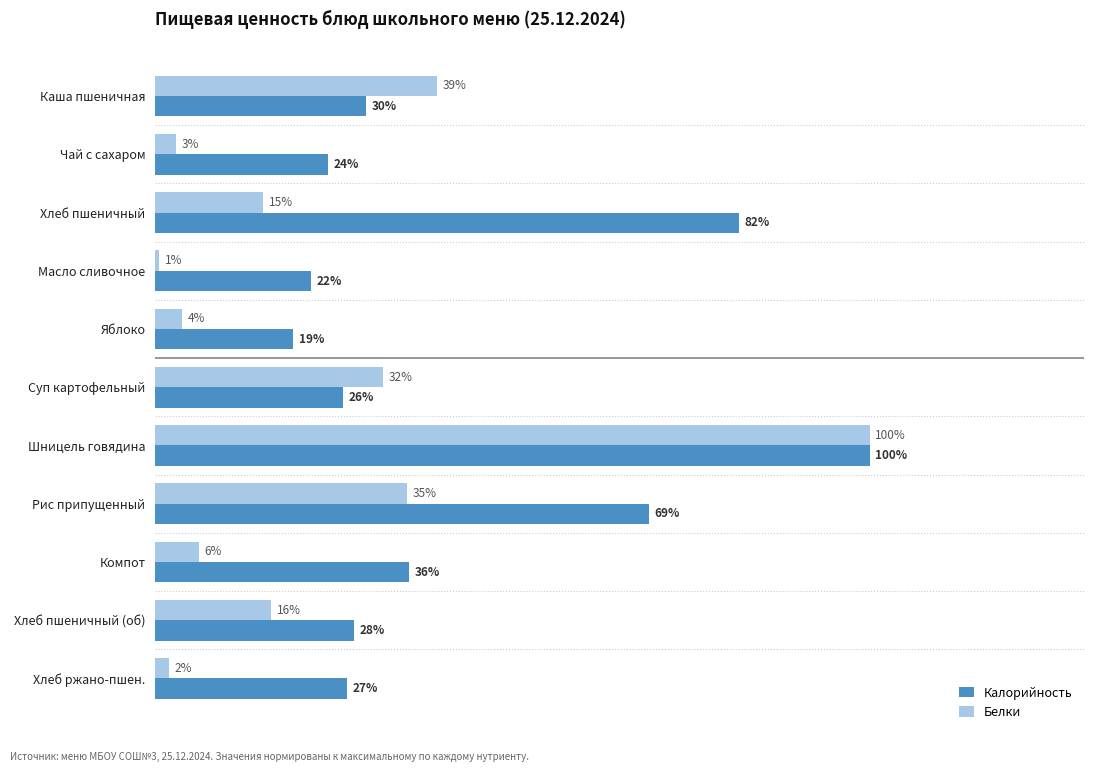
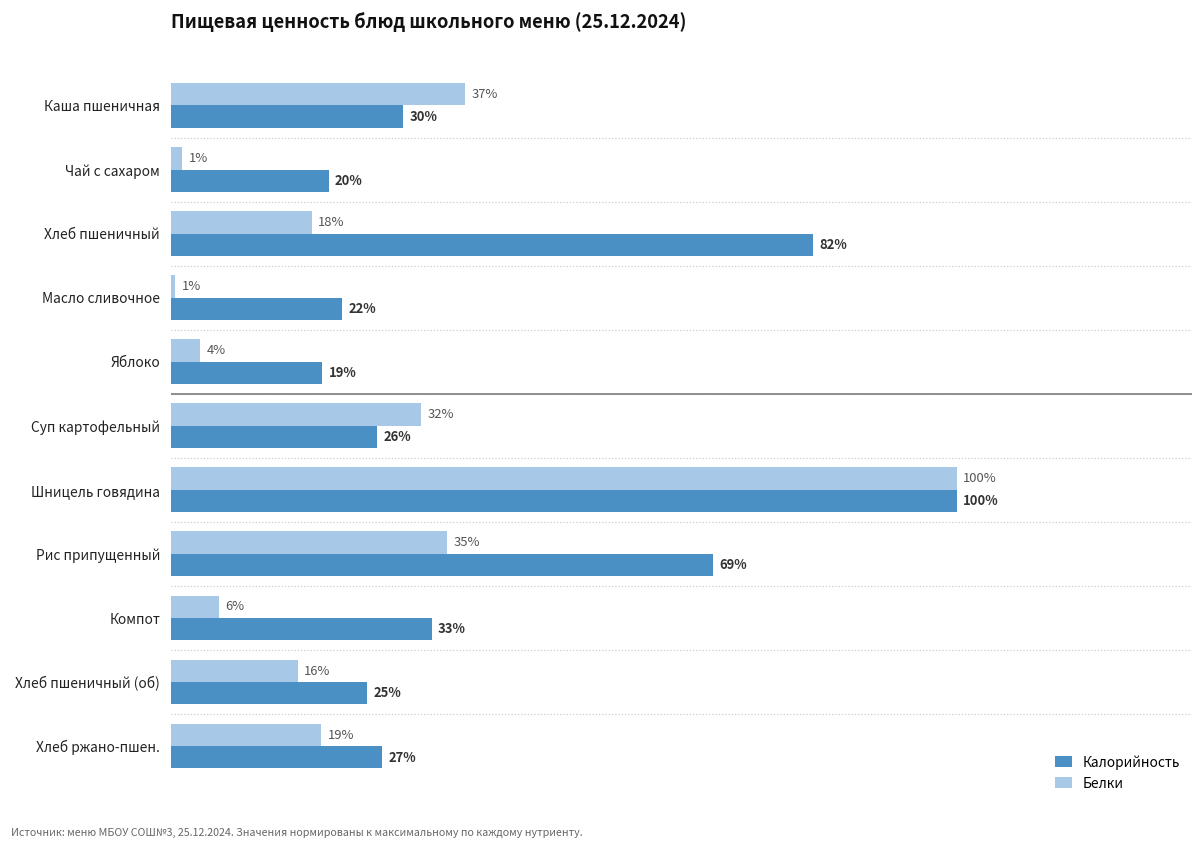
Белки, Каша пшеничная: 39% -> 37%
Белки, Чай с сахаром: 3% -> 1%
Калорийность, Чай с сахаром: 24% -> 20%
Белки, Хлеб пшеничный: 15% -> 18%
Калорийность, Компот: 36% -> 33%
Калорийность, Хлеб пшеничный (об): 28% -> 25%
Белки, Хлеб ржано-пшен.: 2% -> 19%
